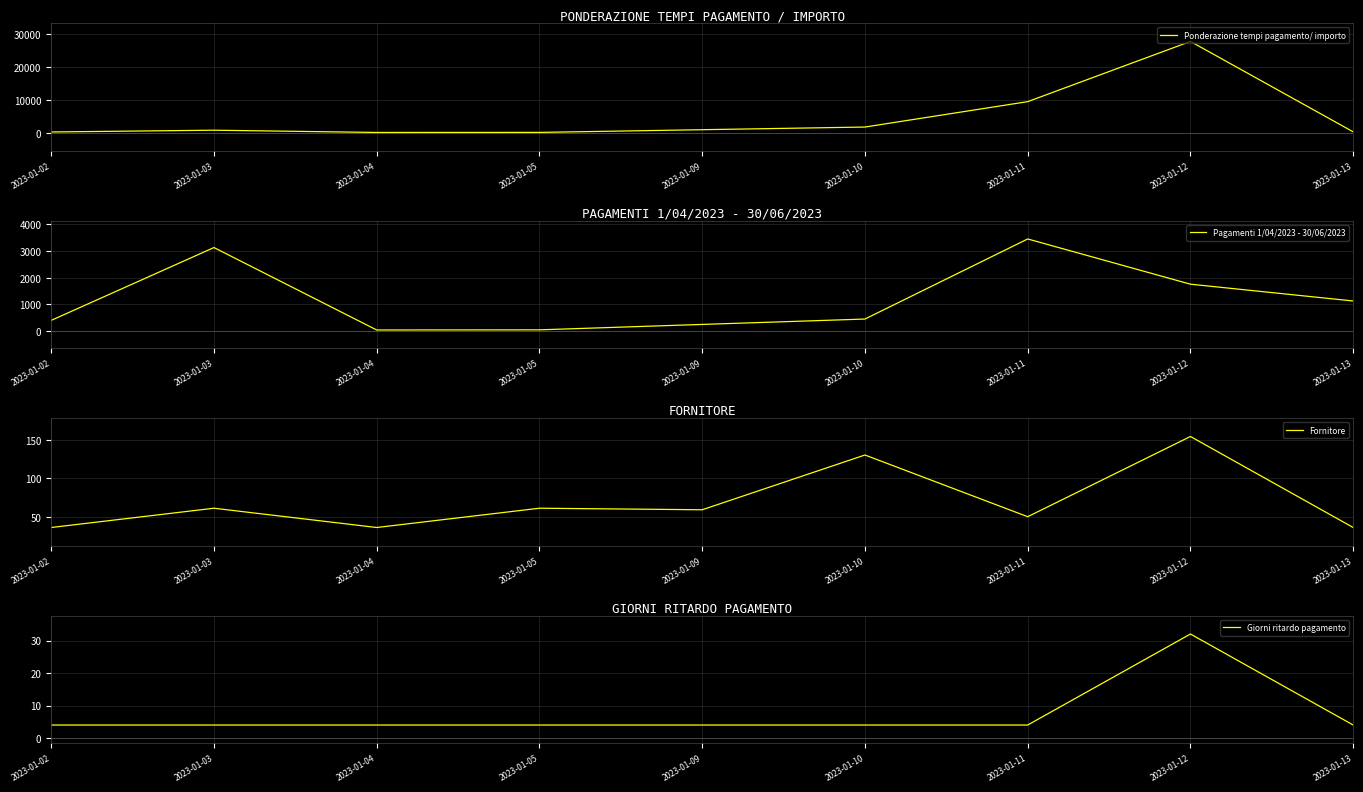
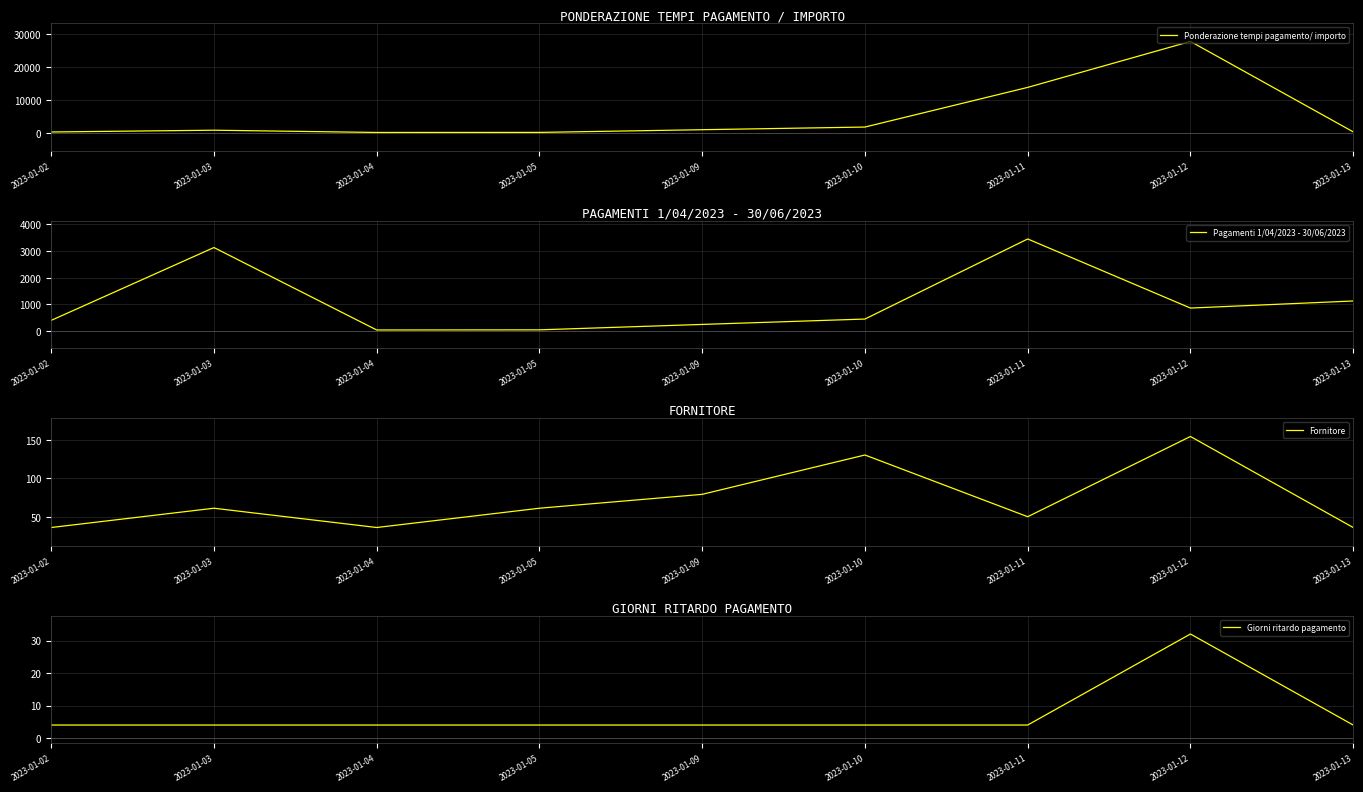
PONDERAZIONE TEMPI PAGAMENTO / IMPORTO, 2023-01-11: 9000 -> 14000
PAGAMENTI 1/04/2023 - 30/06/2023, 2023-01-12: 1800 -> 900
FORNITORE, 2023-01-09: 60 -> 80
